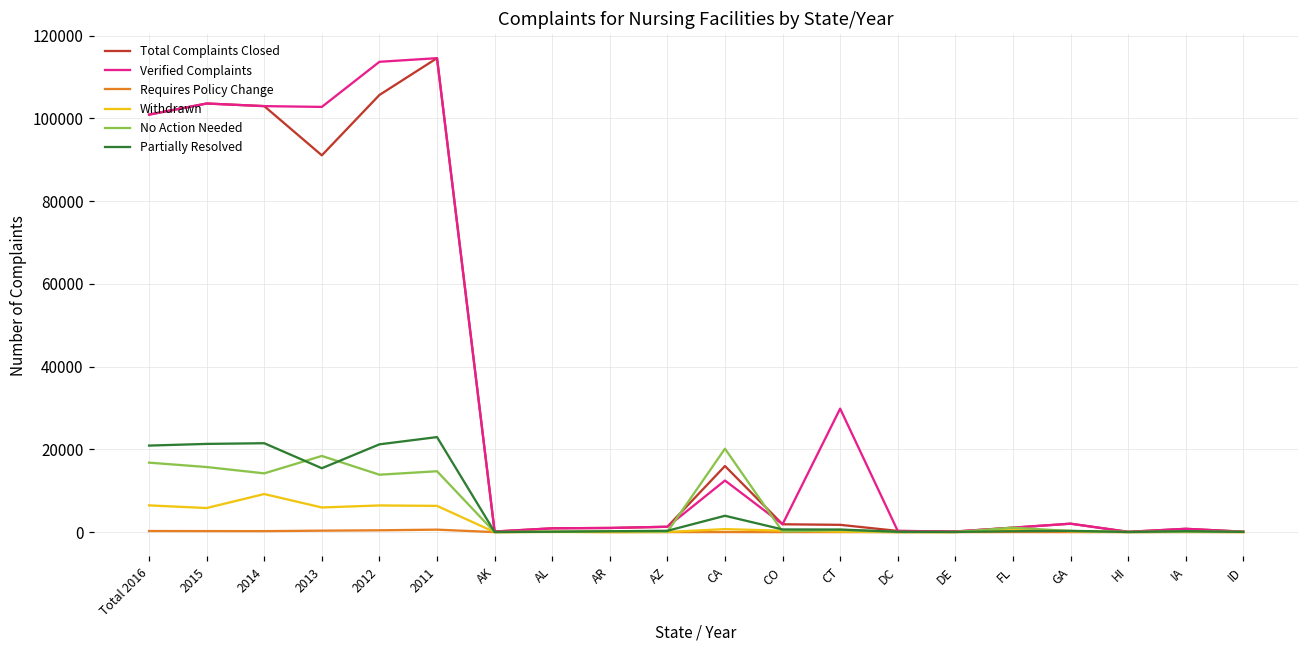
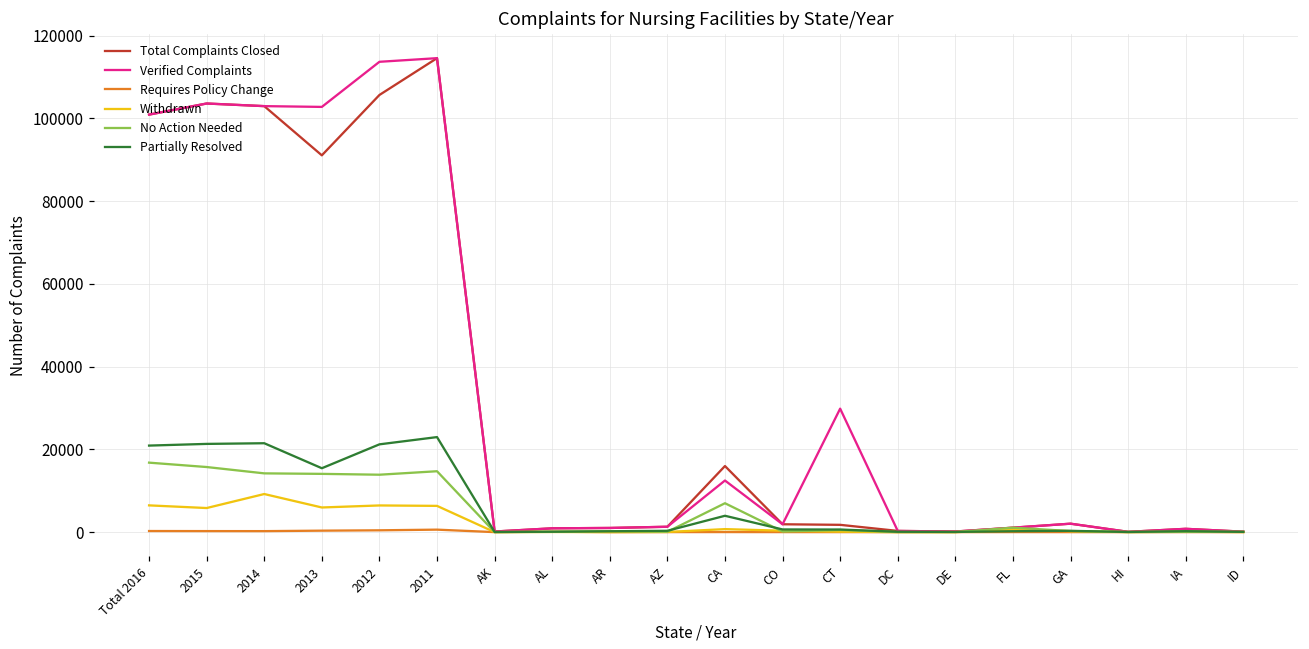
No Action Needed, 2013: 18000 -> 14000
No Action Needed, CA: 20000 -> 7000
